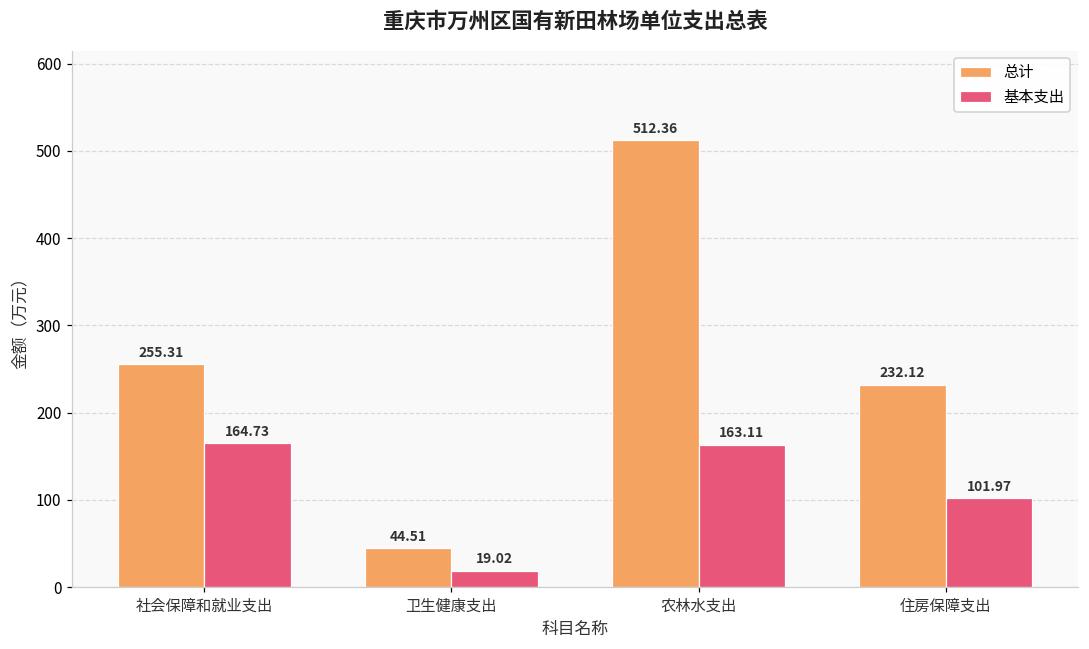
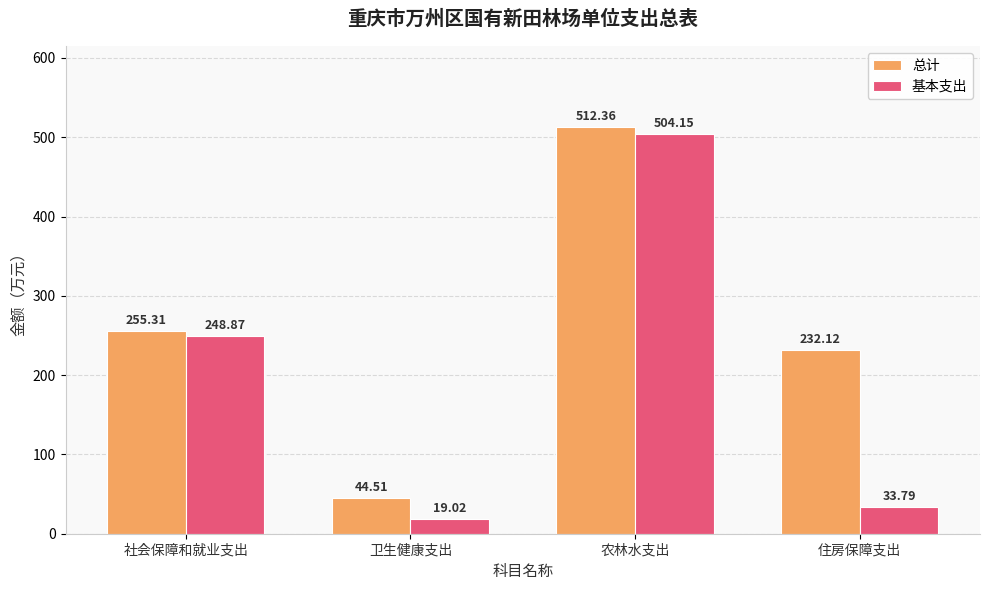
基本支出, 社会保障和就业支出: 164.73 -> 248.87
基本支出, 农林水支出: 163.11 -> 504.15
基本支出, 住房保障支出: 101.97 -> 33.79
